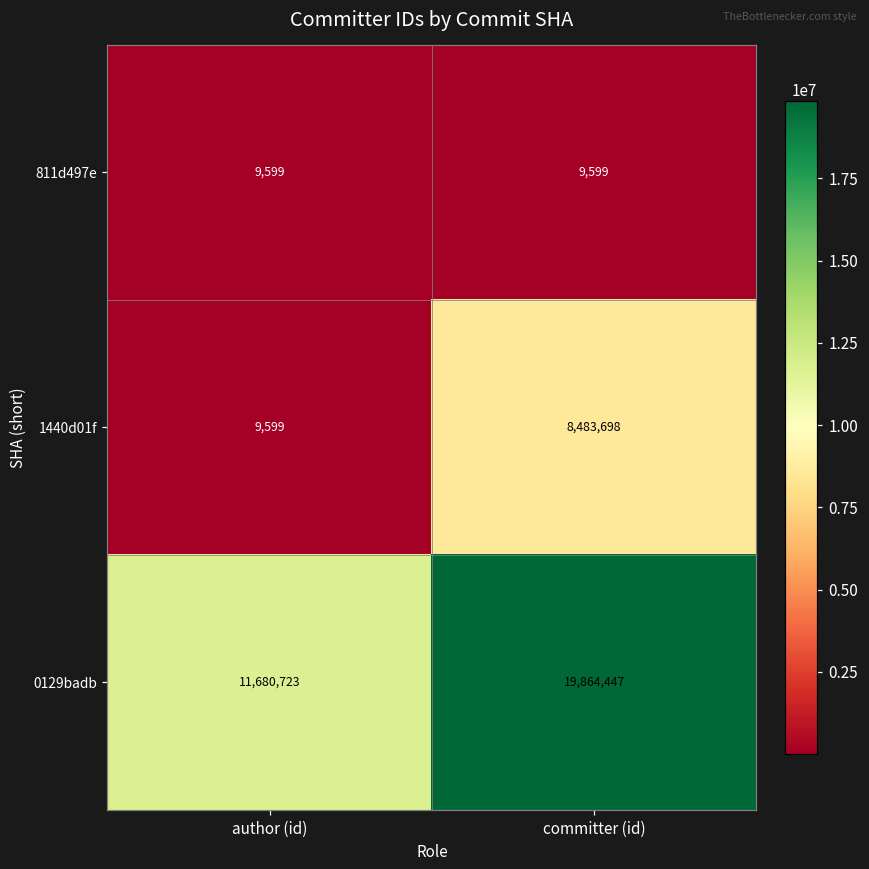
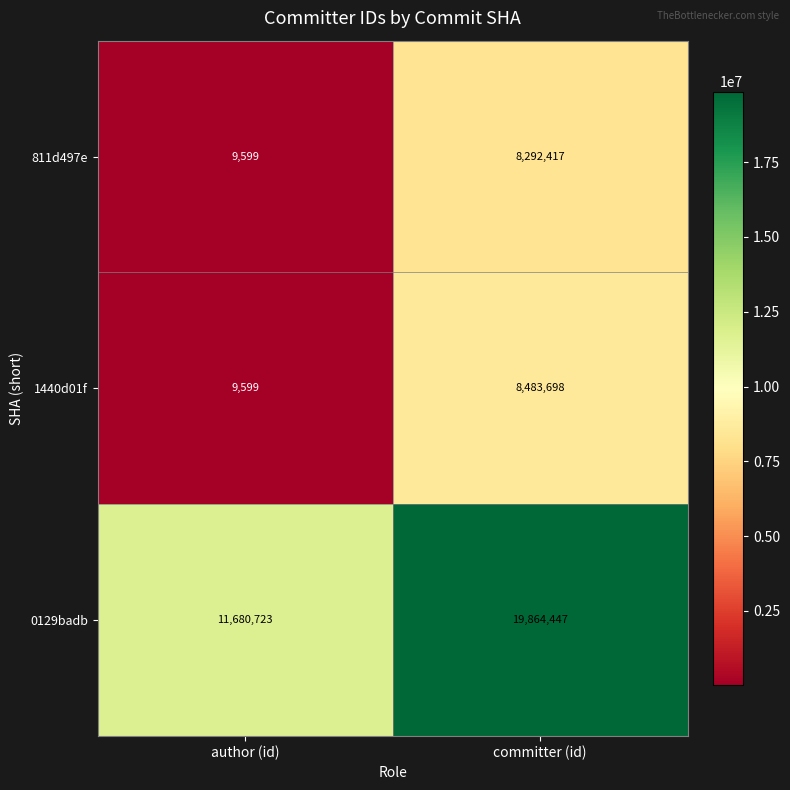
811d497e, committer (id): 9,599 -> 8,292,417
